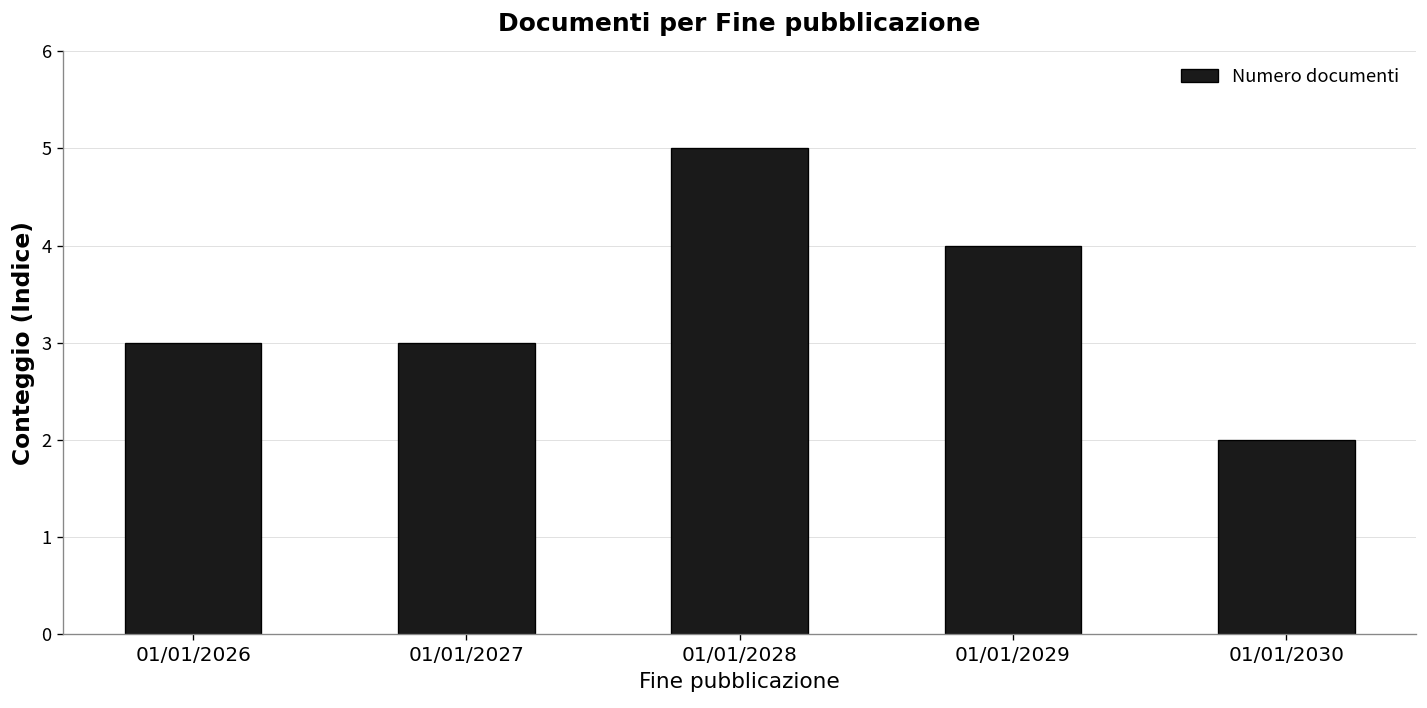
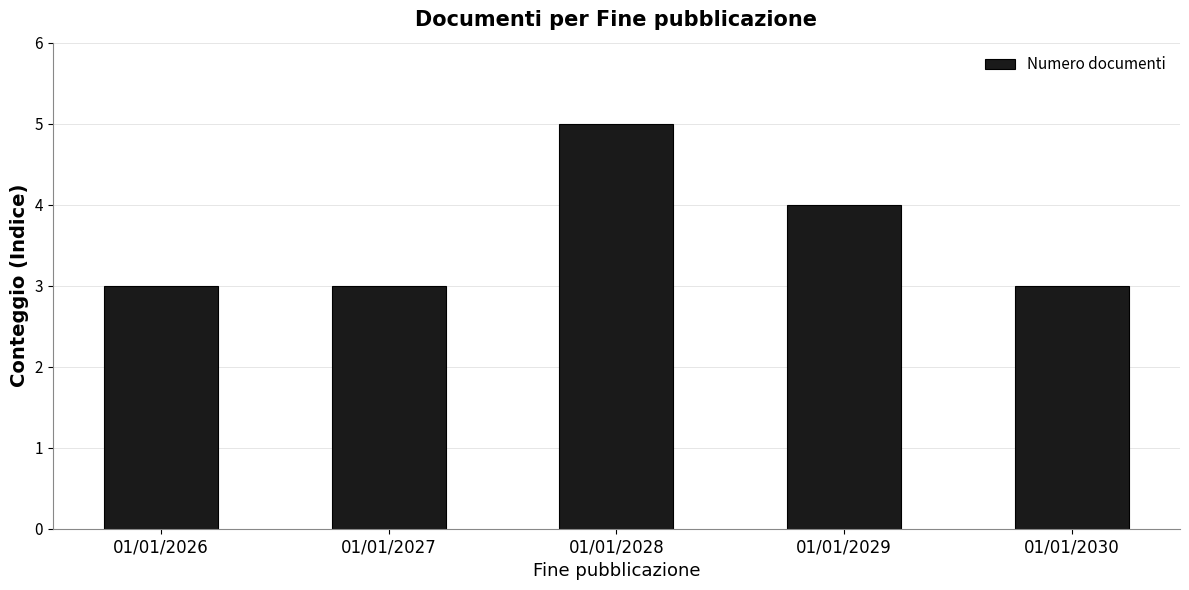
01/01/2030: 2 -> 3
